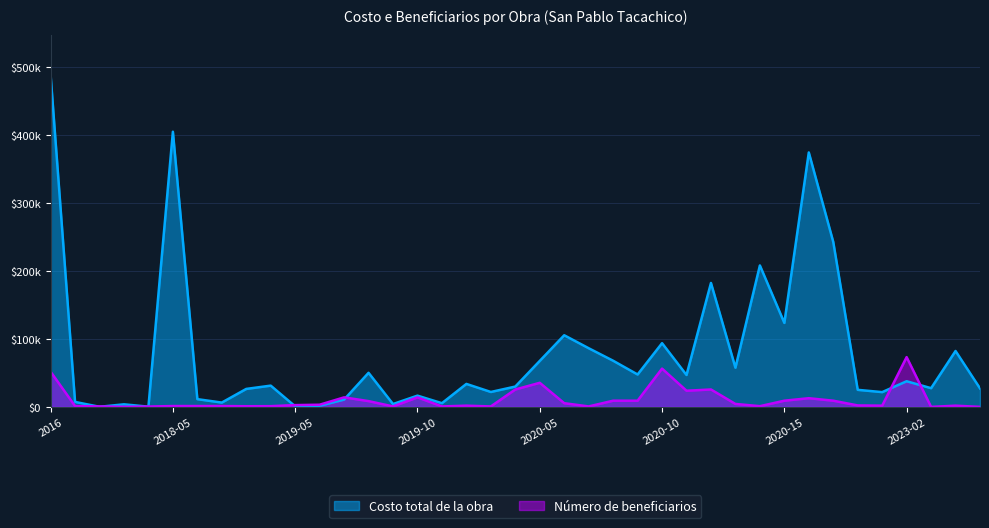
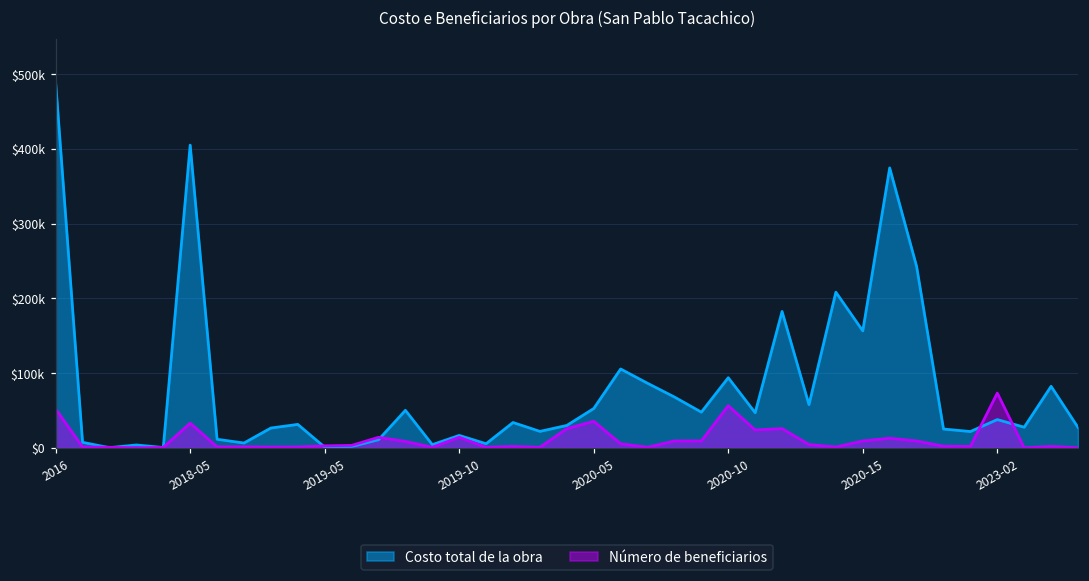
Número de beneficiarios, 2018-05: $0 -> $30000
Costo total de la obra, 2020-05: $70000 -> $50000
Costo total de la obra, 2020-15: $120000 -> $160000
